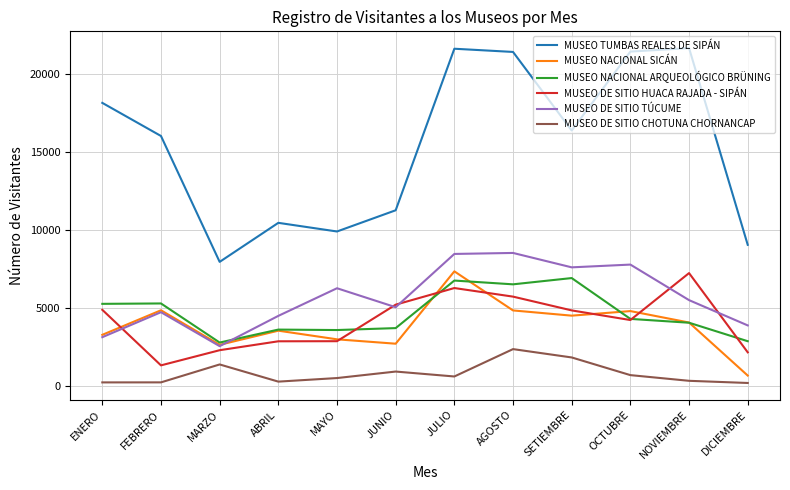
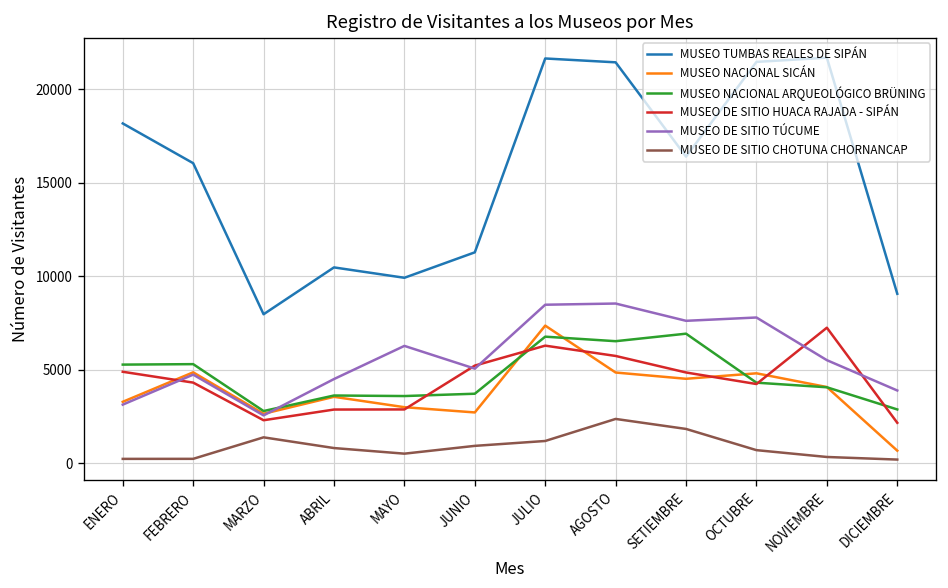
MUSEO DE SITIO HUACA RAJADA - SIPÁN, FEBRERO: 1300 -> 4300
MUSEO DE SITIO CHOTUNA CHORNANCAP, ABRIL: 300 -> 800
MUSEO DE SITIO CHOTUNA CHORNANCAP, JULIO: 600 -> 1200
